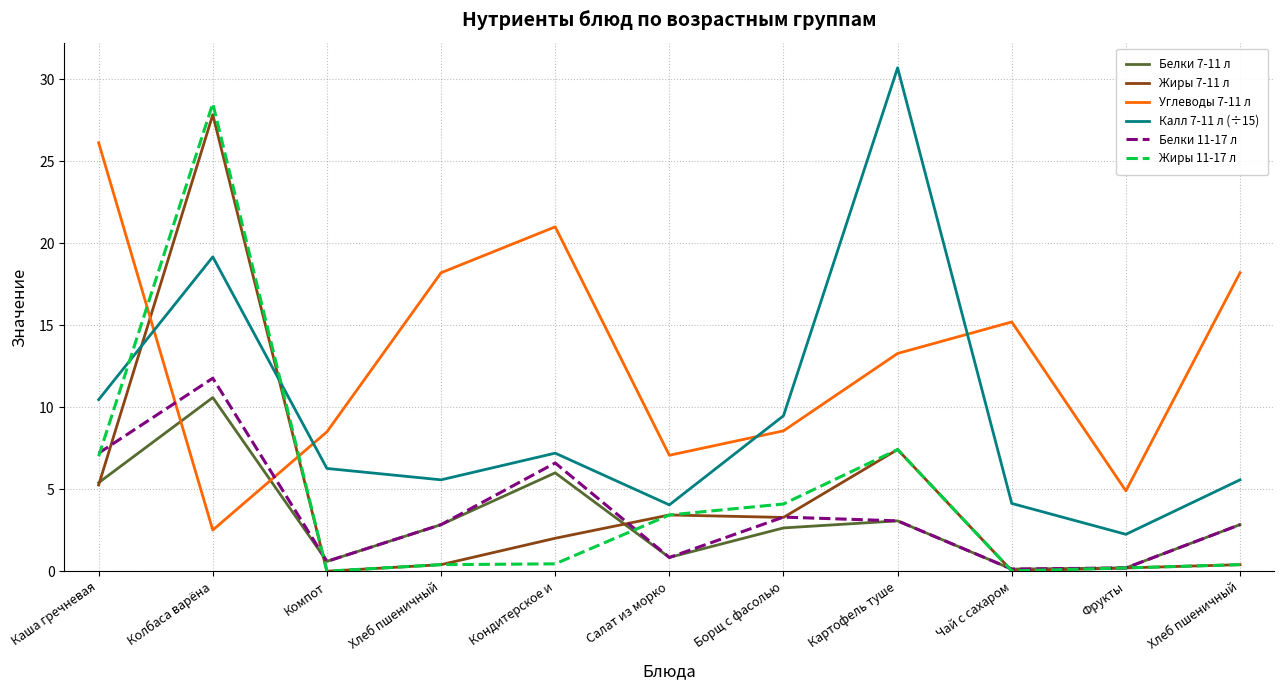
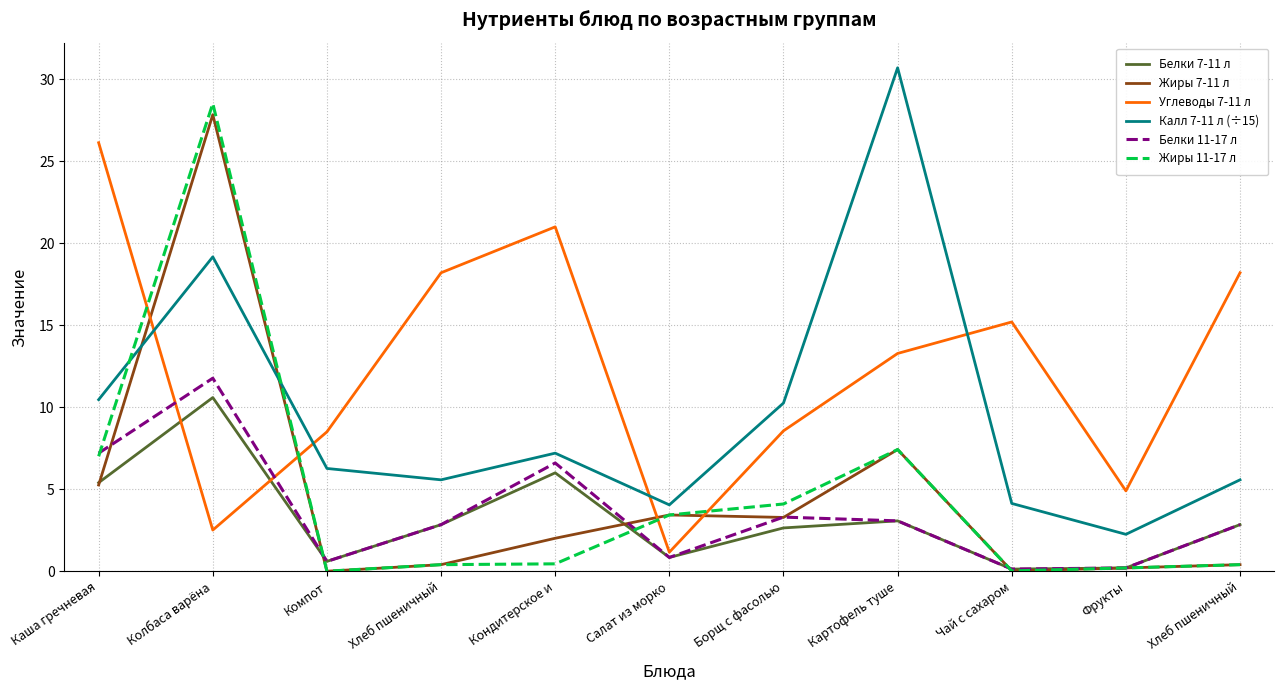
Углеводы 7-11 л, Салат из морко: 7.1 -> 1.2
Калл 7-11 л (÷15), Борщ с фасолью: 9.5 -> 10.3
